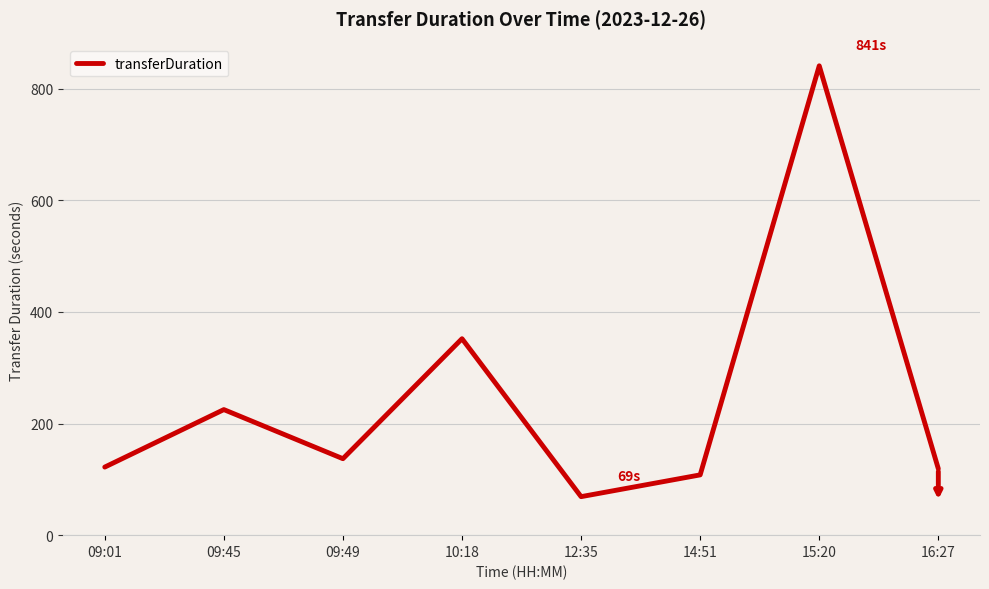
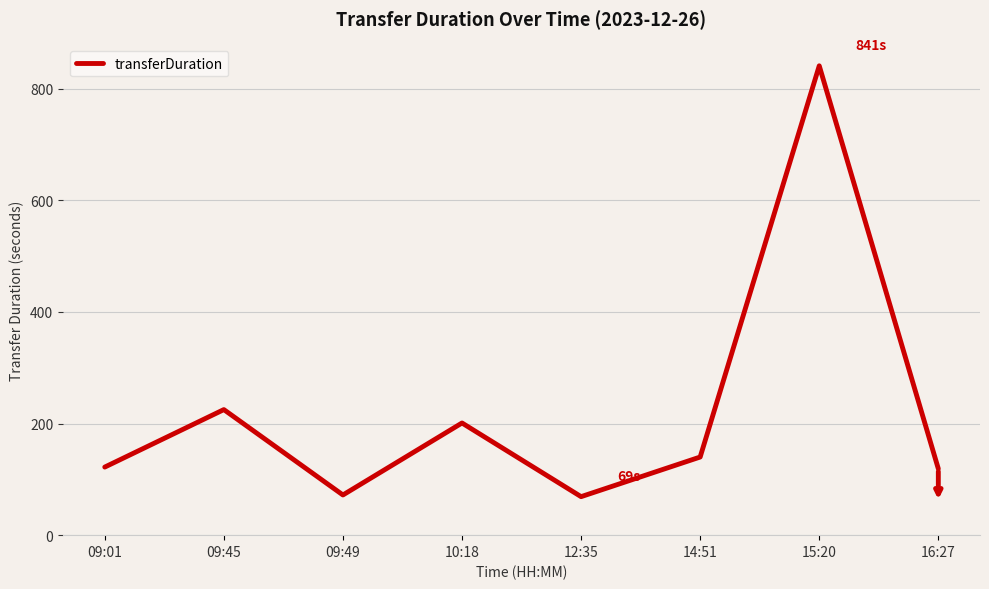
09:49: 140 -> 70
10:18: 350 -> 200
14:51: 110 -> 140
